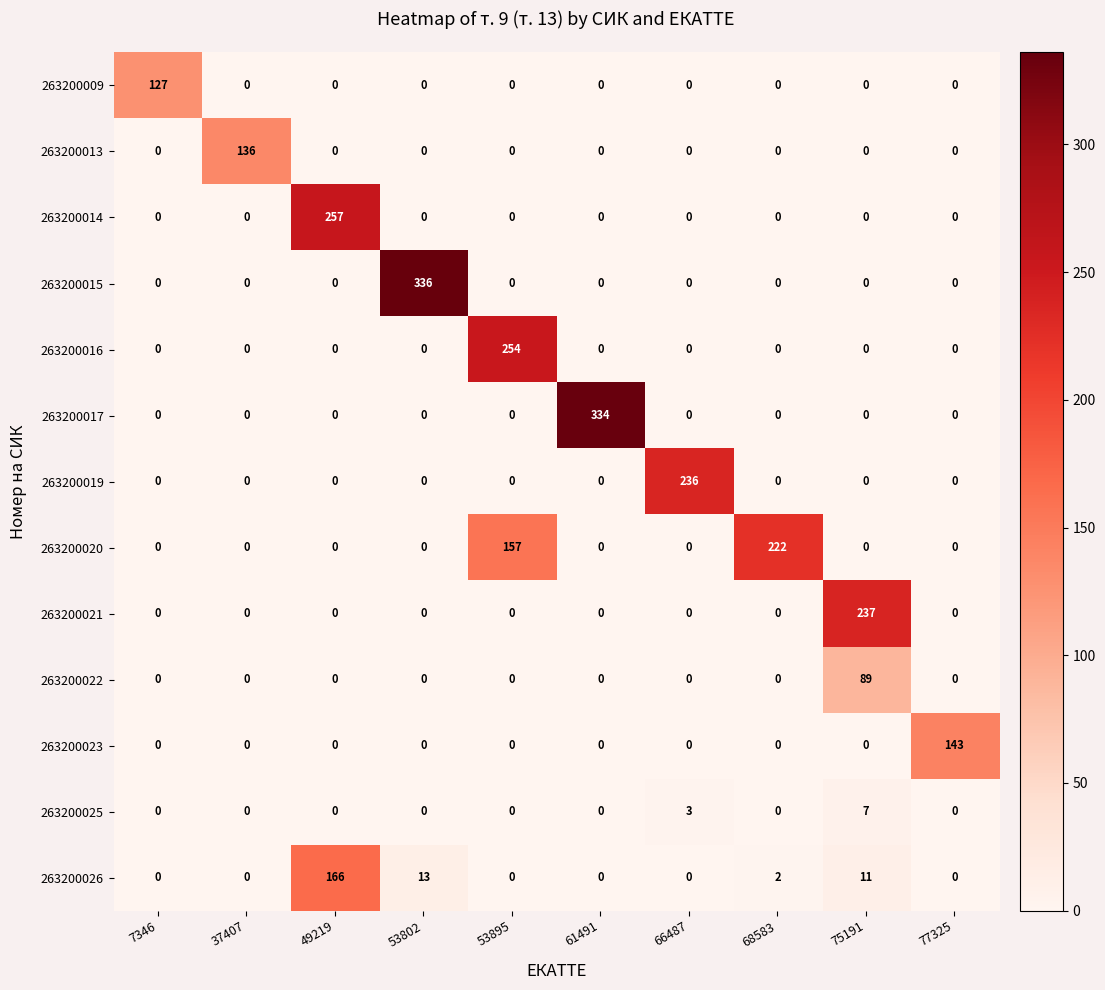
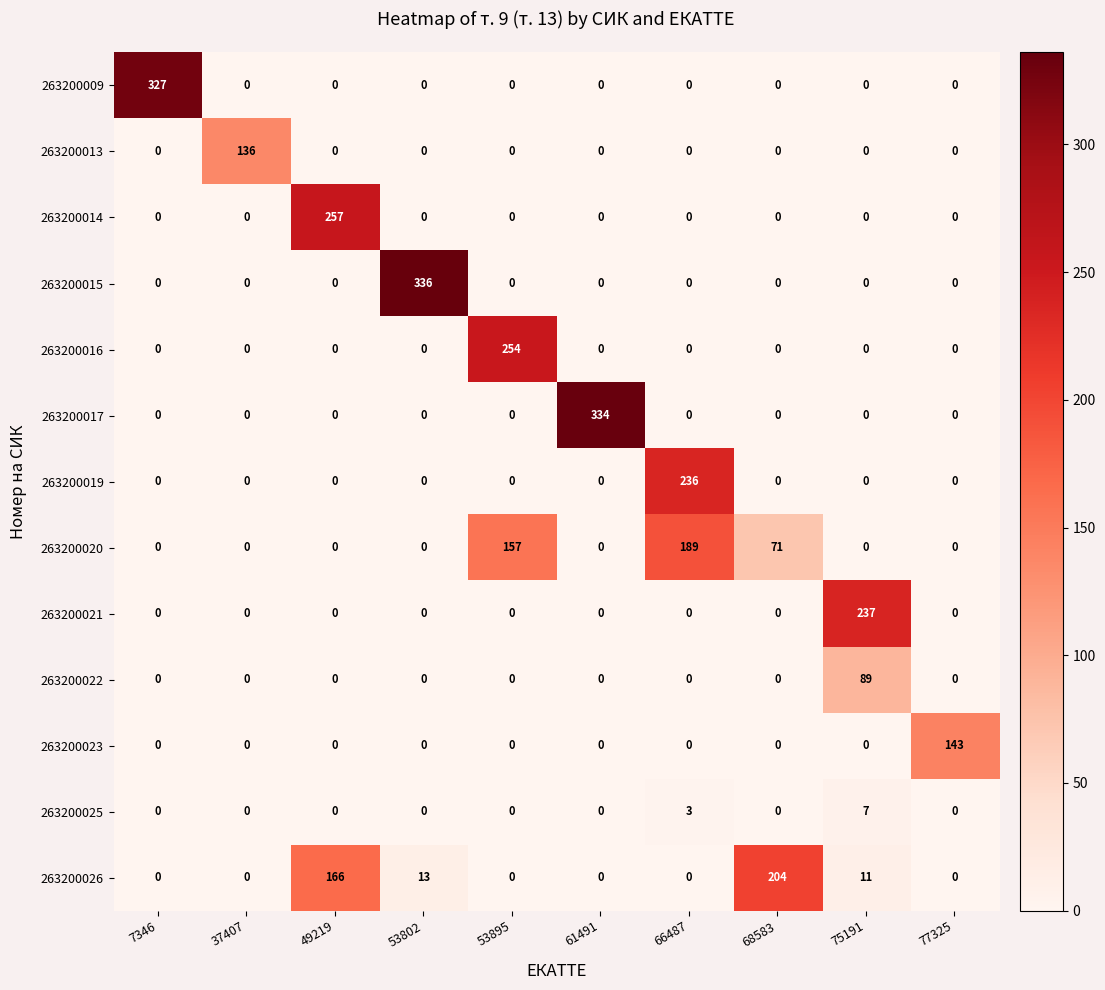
263200009, 7346: 127 -> 327
263200020, 66487: 0 -> 189
263200020, 68583: 222 -> 71
263200026, 68583: 2 -> 204
